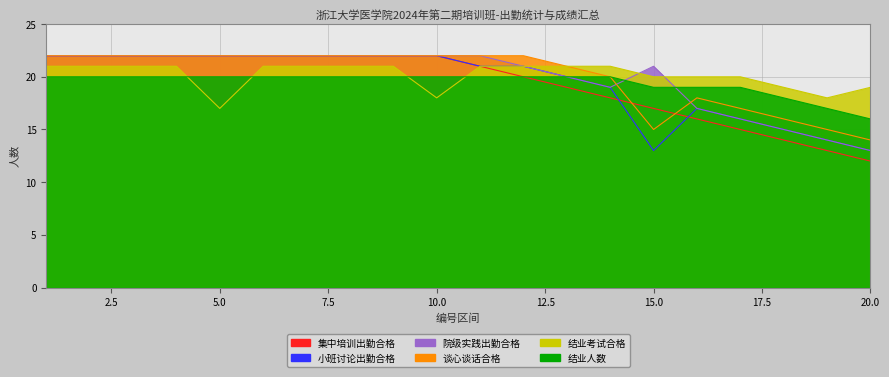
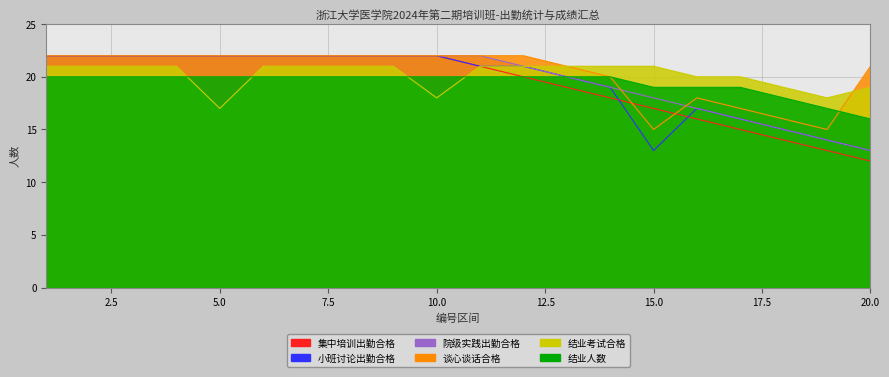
院级实践出勤合格, 15.0: 21 -> 18
结业考试合格, 15.0: 20 -> 21
谈心谈话合格, 20.0: 14 -> 21
